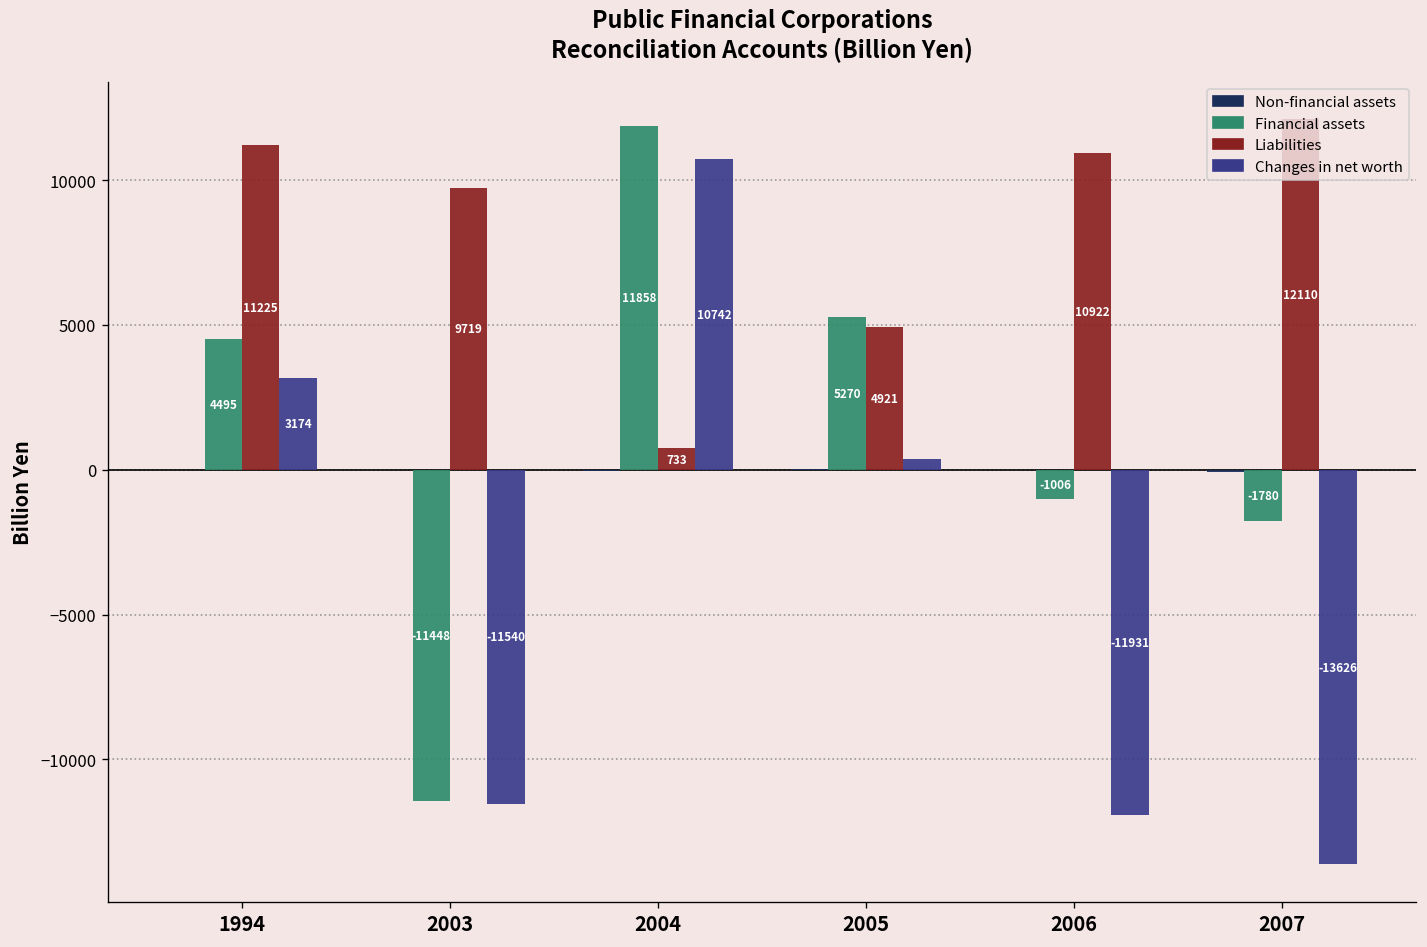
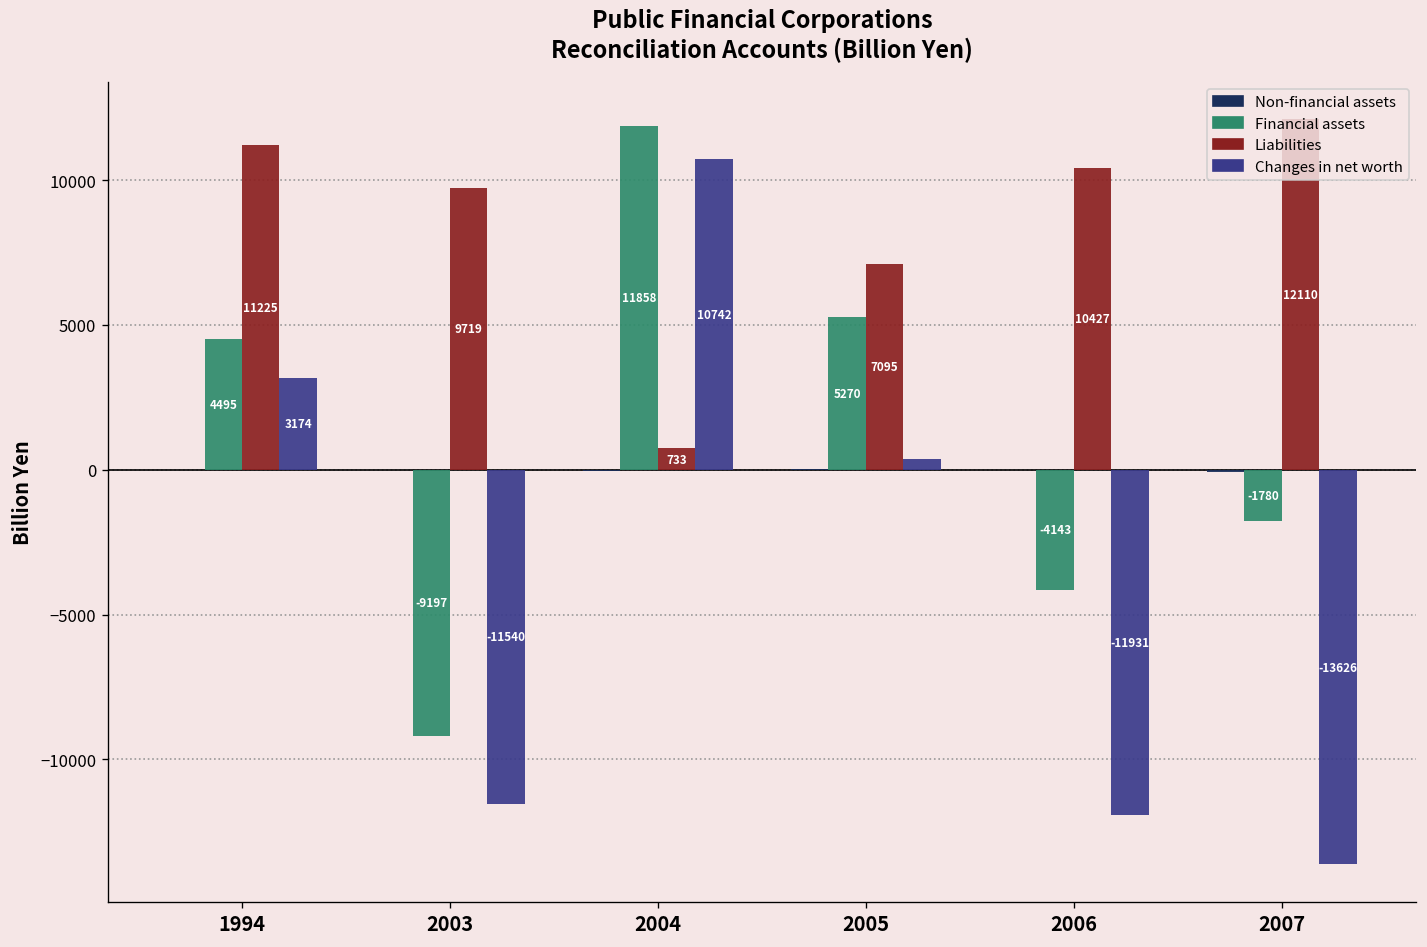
Financial assets, 2003: -11448 -> -9197
Liabilities, 2005: 4921 -> 7095
Financial assets, 2006: -1006 -> -4143
Liabilities, 2006: 10922 -> 10427
